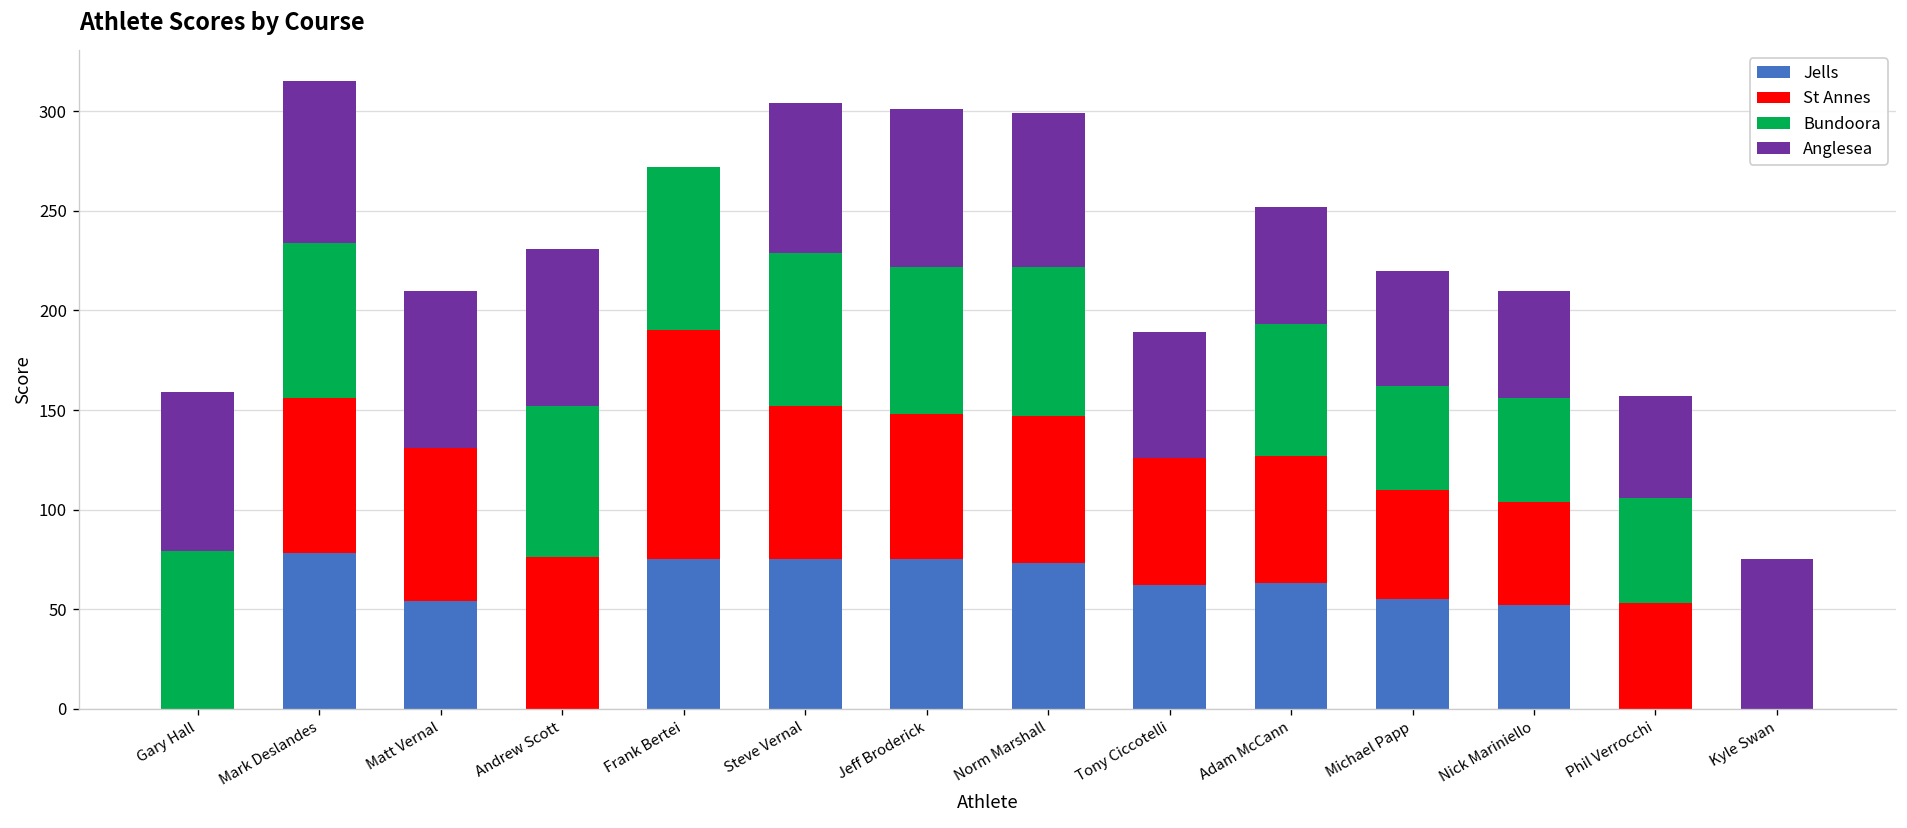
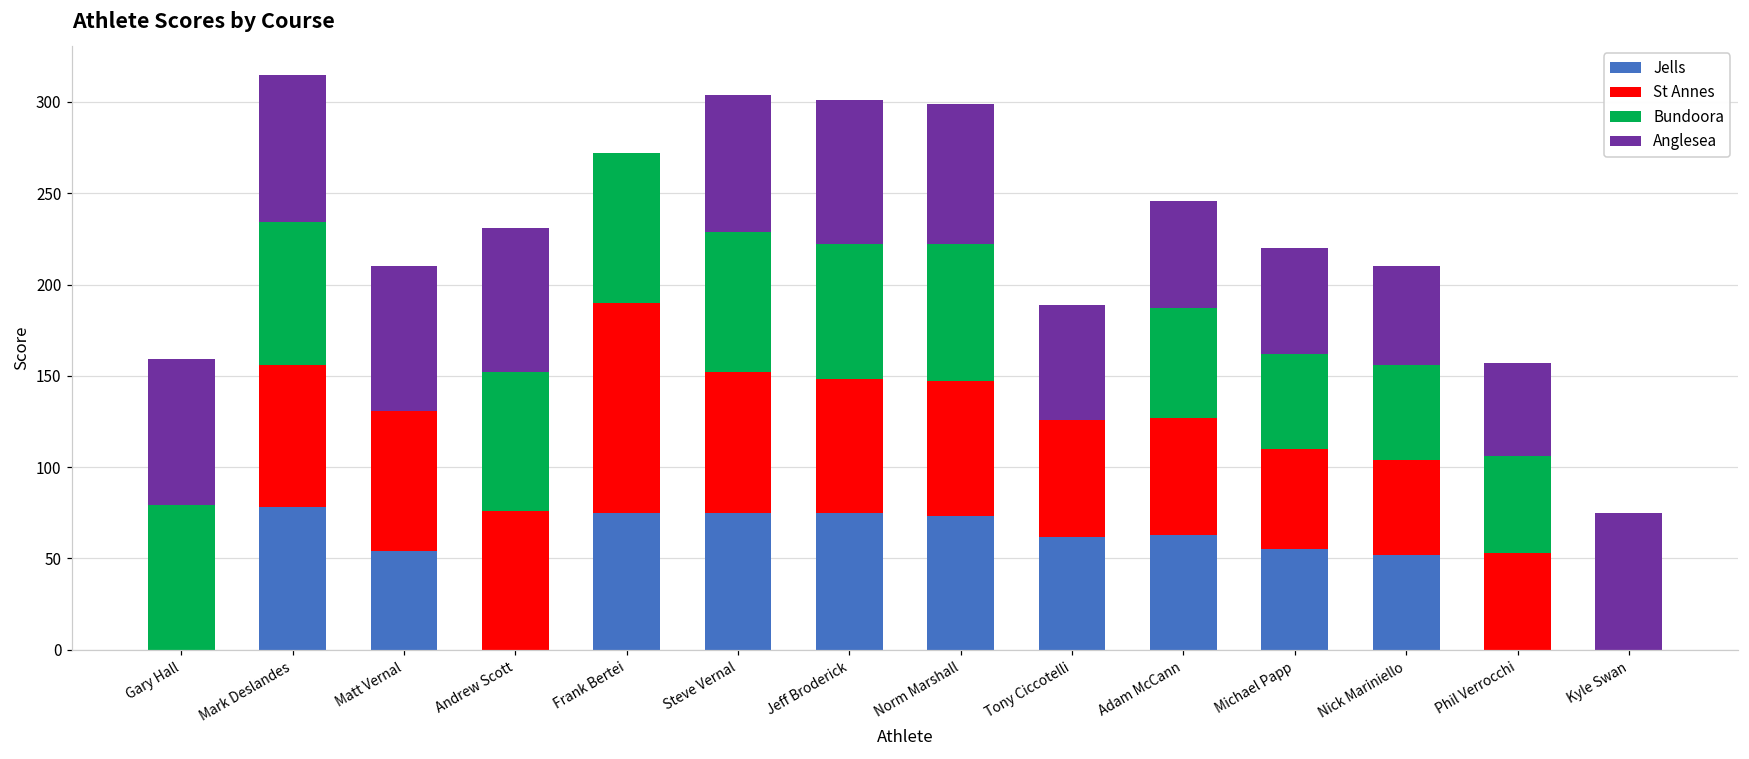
Bundoora, Adam McCann: 66 -> 60
